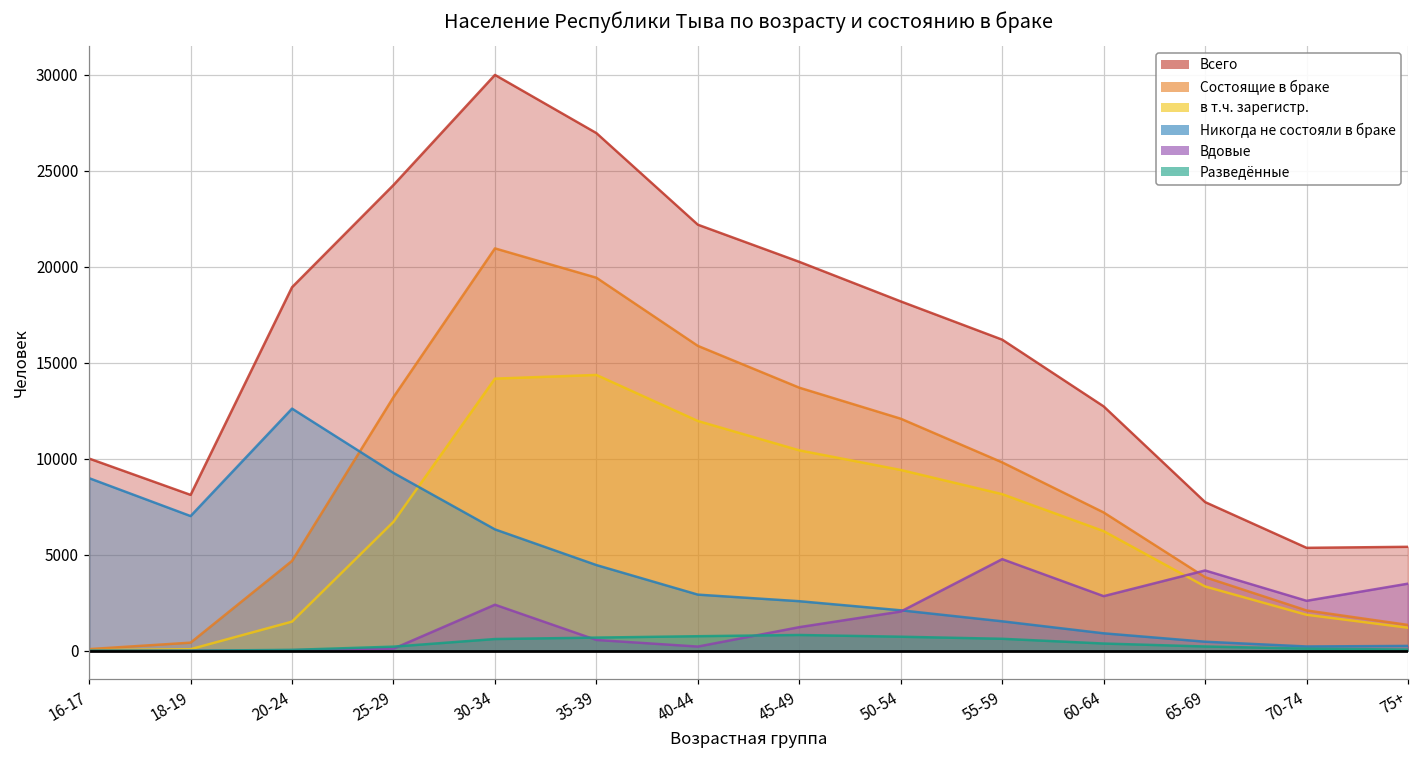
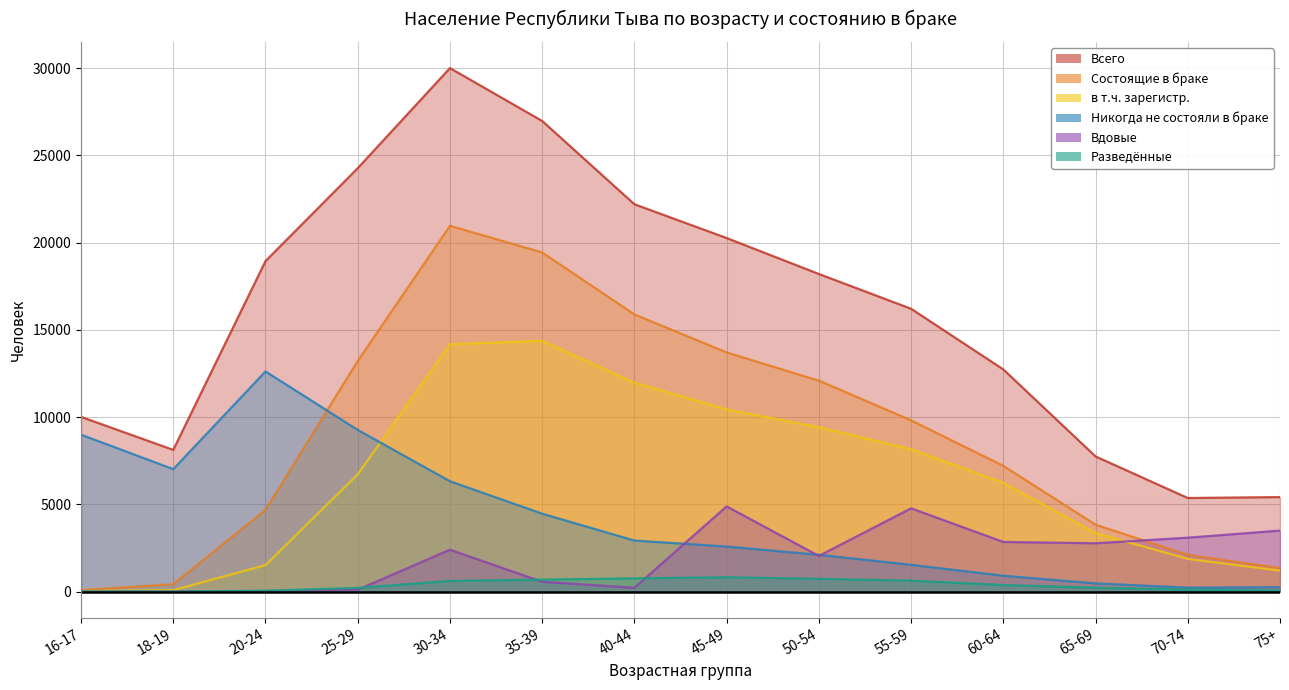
Вдовые, 45-49: 1200 -> 4900
Вдовые, 65-69: 4200 -> 2800
Вдовые, 70-74: 2600 -> 3100
